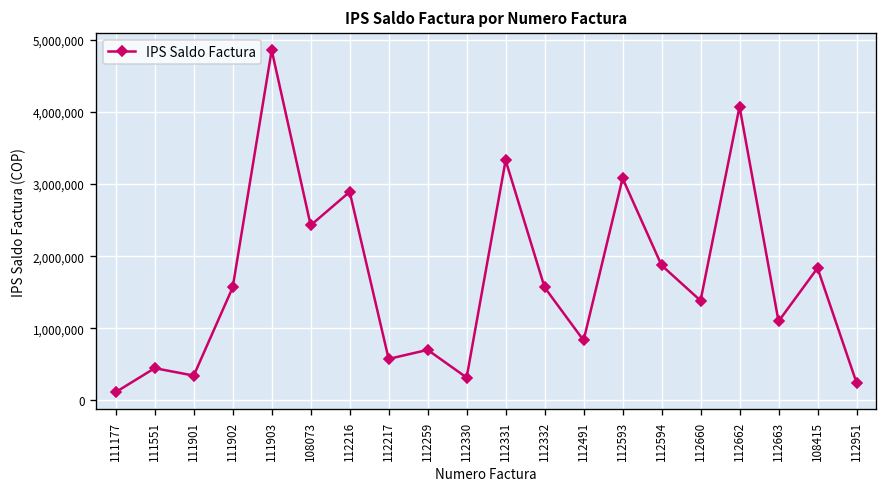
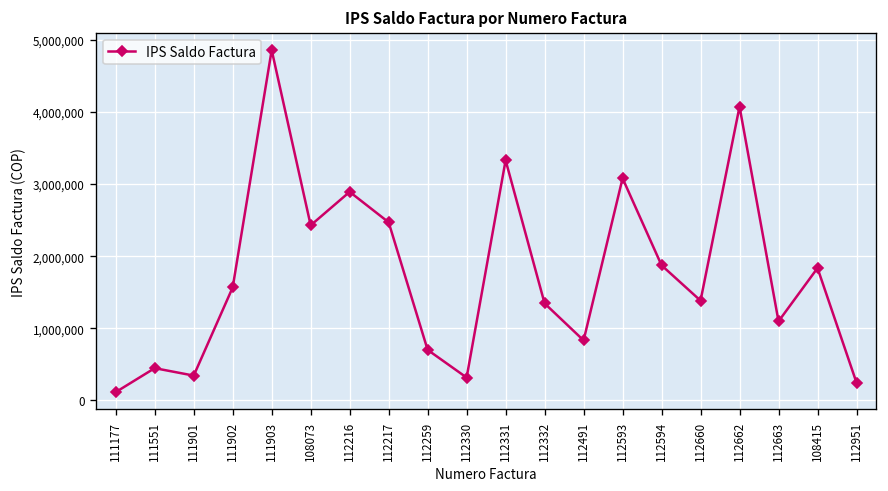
112217: 600,000 -> 2,500,000
112332: 1,600,000 -> 1,300,000
